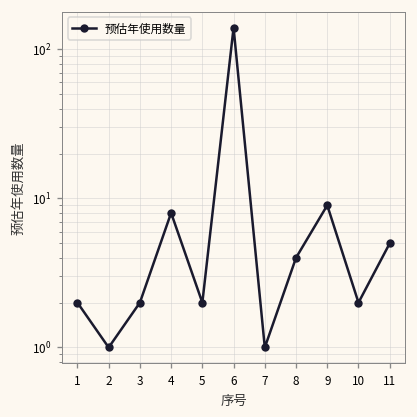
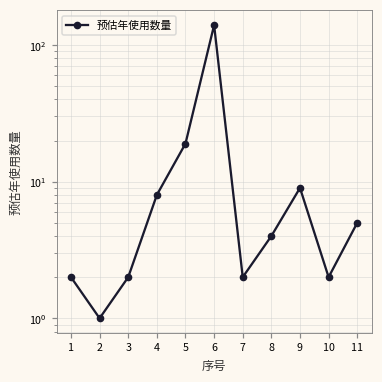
5: 2 -> 19
7: 1 -> 2
